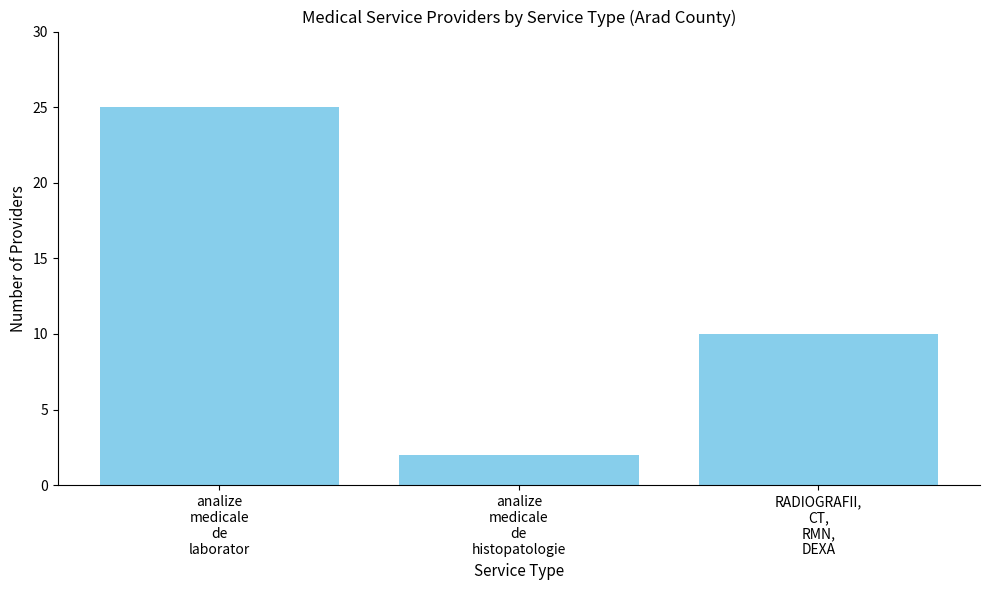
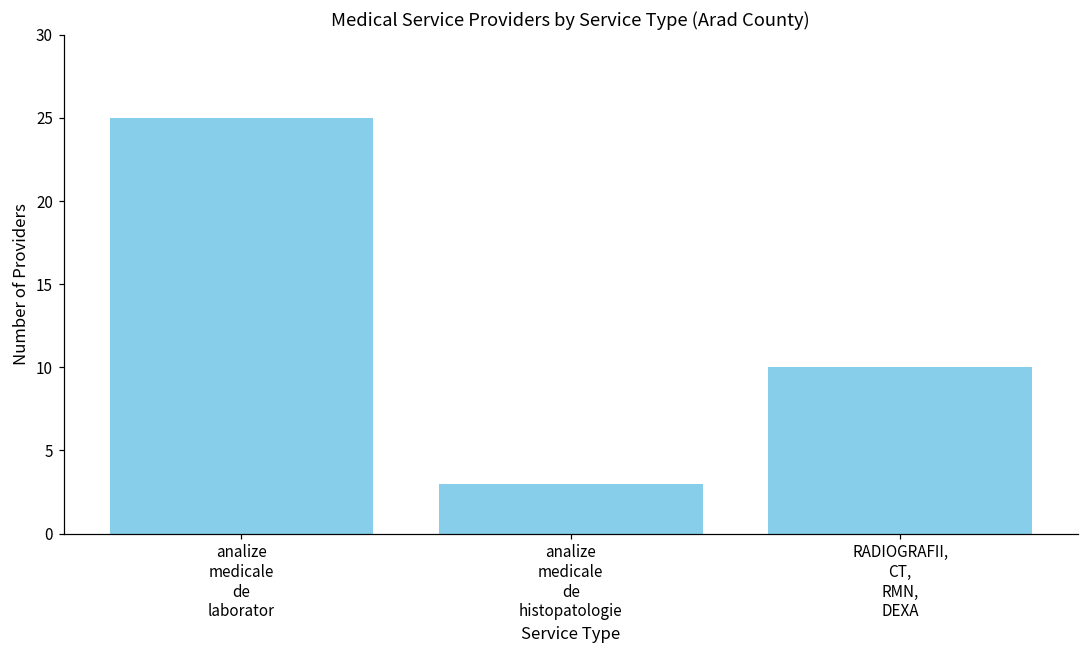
analize medicale de histopatologie: 2 -> 3
